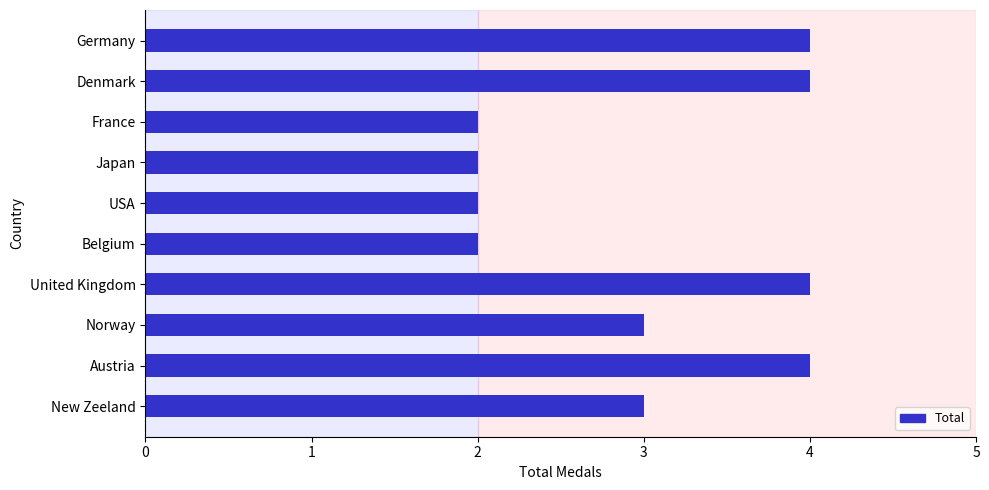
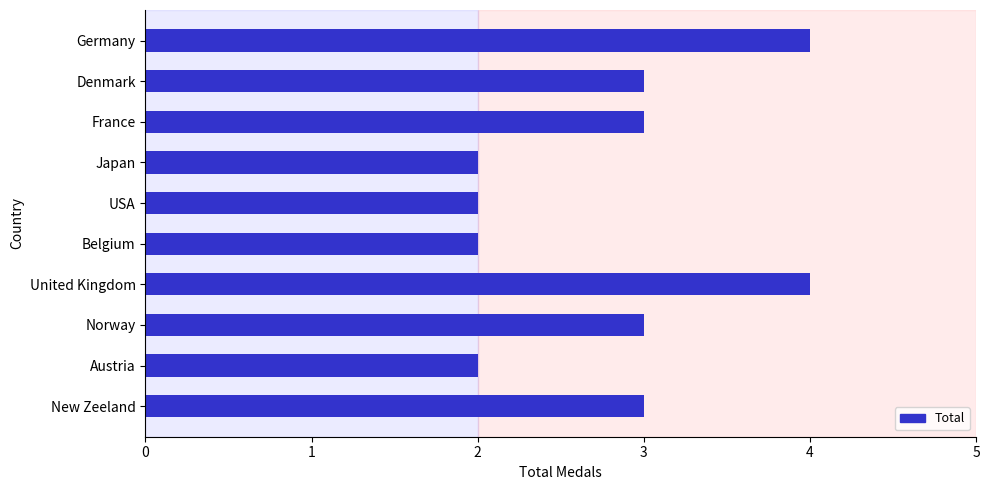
Denmark: 4 -> 3
France: 2 -> 3
Austria: 4 -> 2
